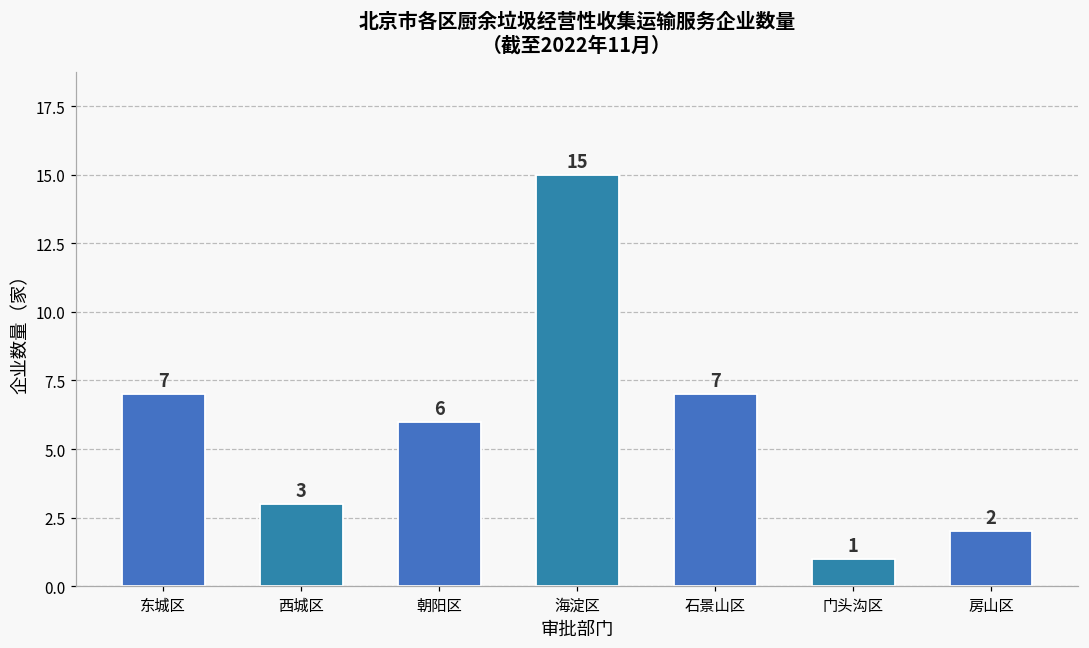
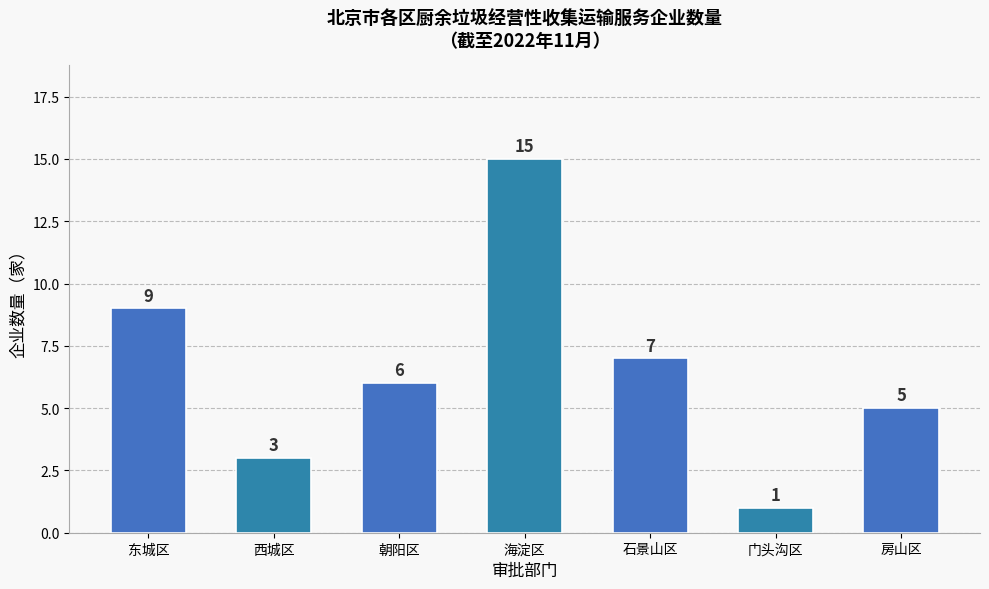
东城区: 7 -> 9
房山区: 2 -> 5
